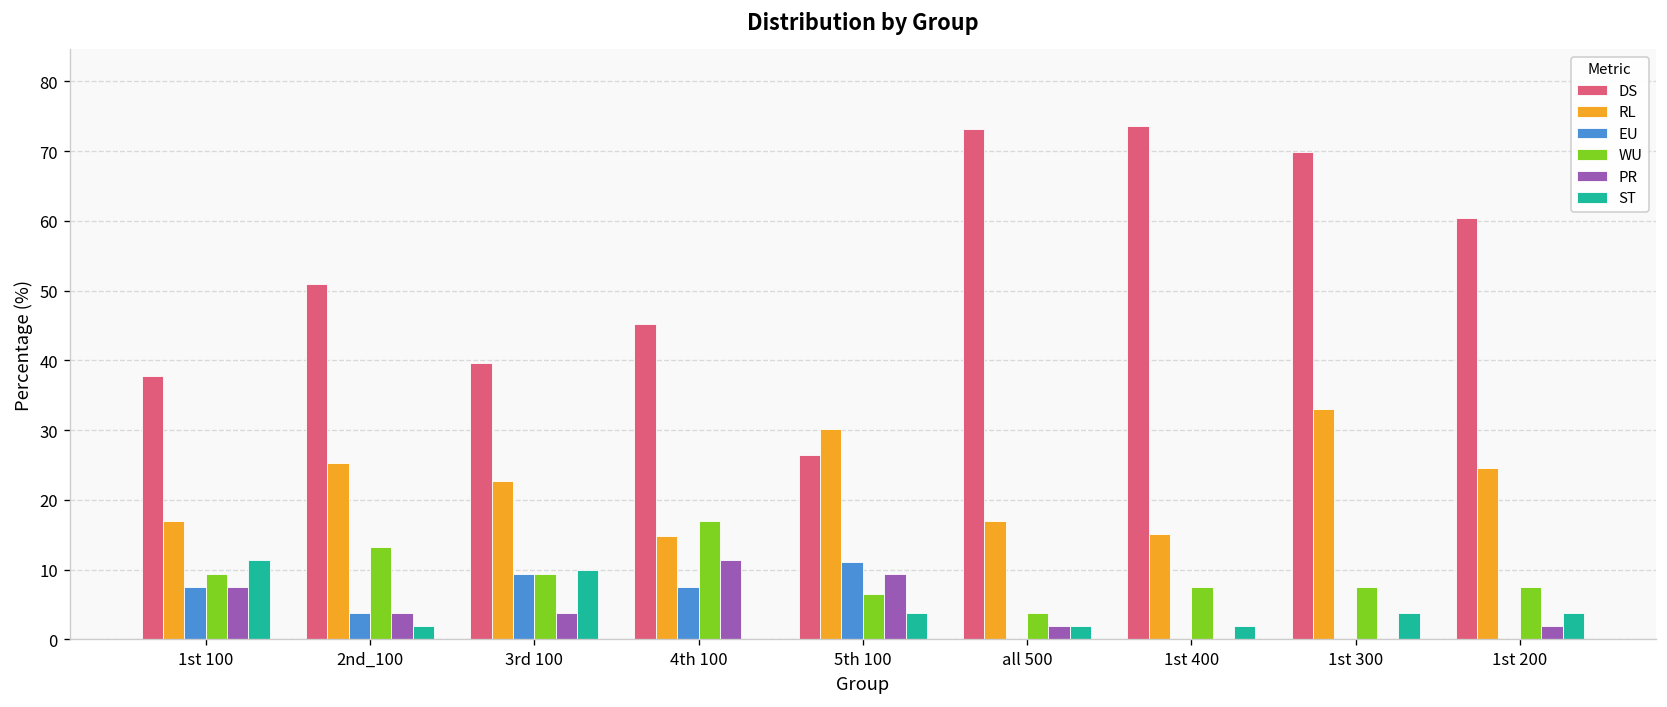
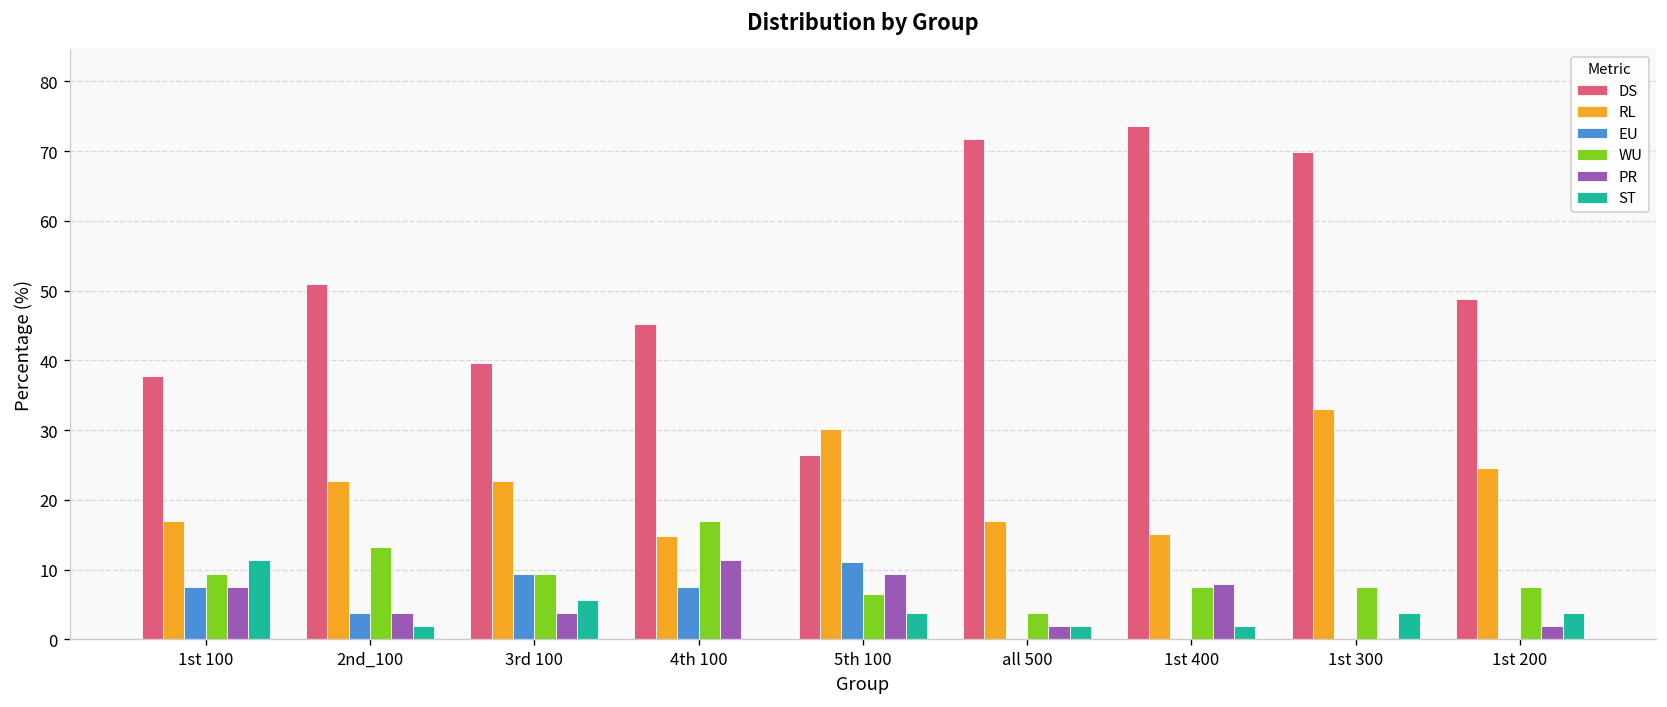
RL, 2nd_100: 25 -> 23
ST, 3rd 100: 10 -> 6
DS, all 500: 73 -> 72
PR, 1st 400: 0 -> 8
DS, 1st 200: 60 -> 49
